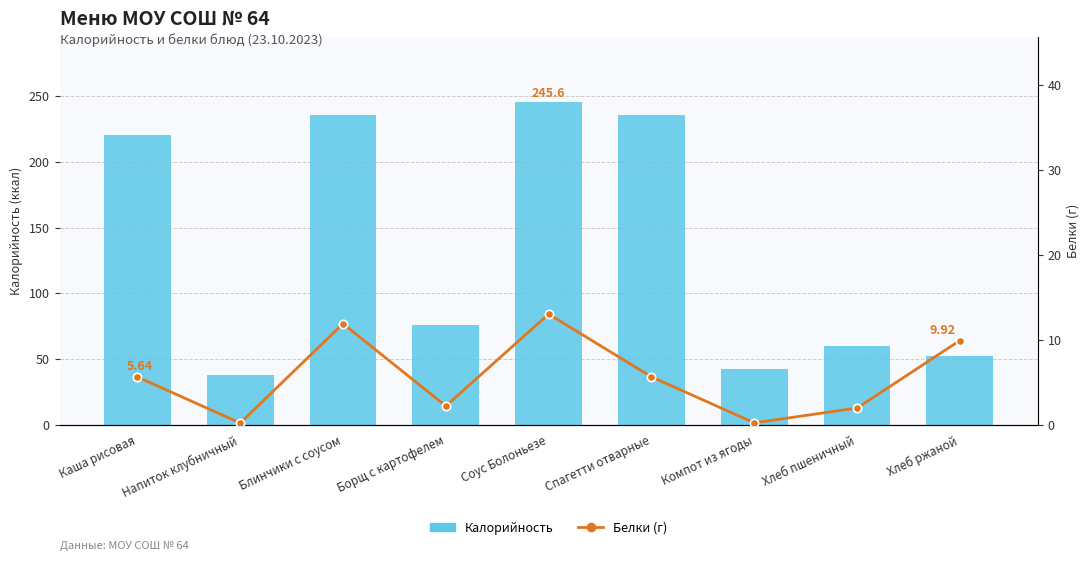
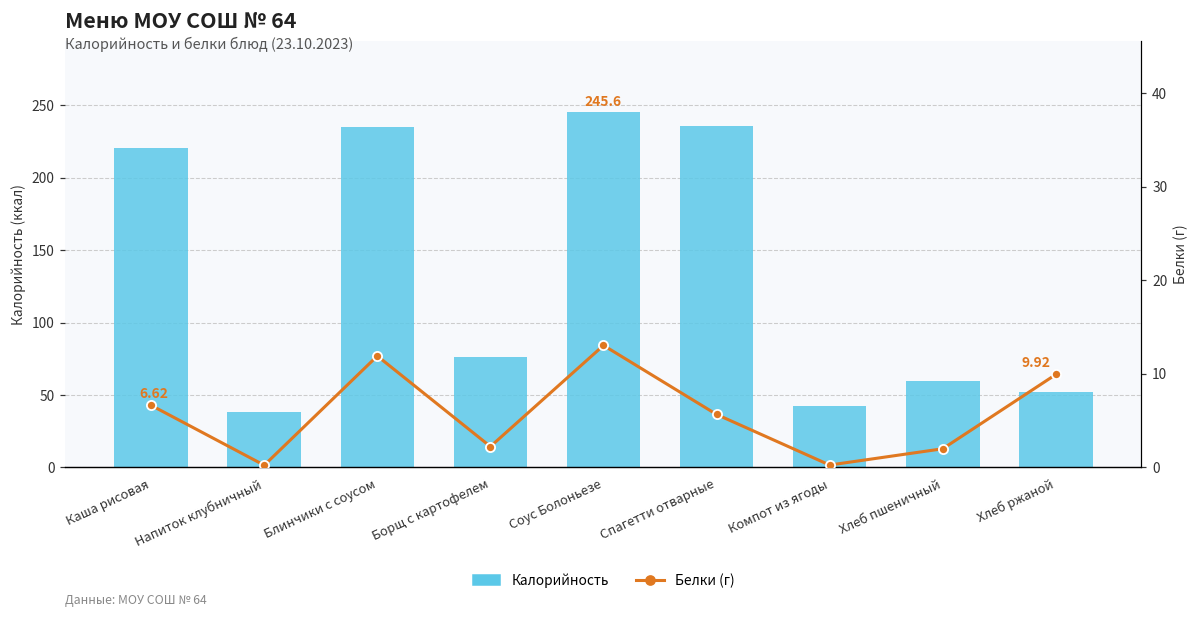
Белки (г), Каша рисовая: 5.64 -> 6.62
